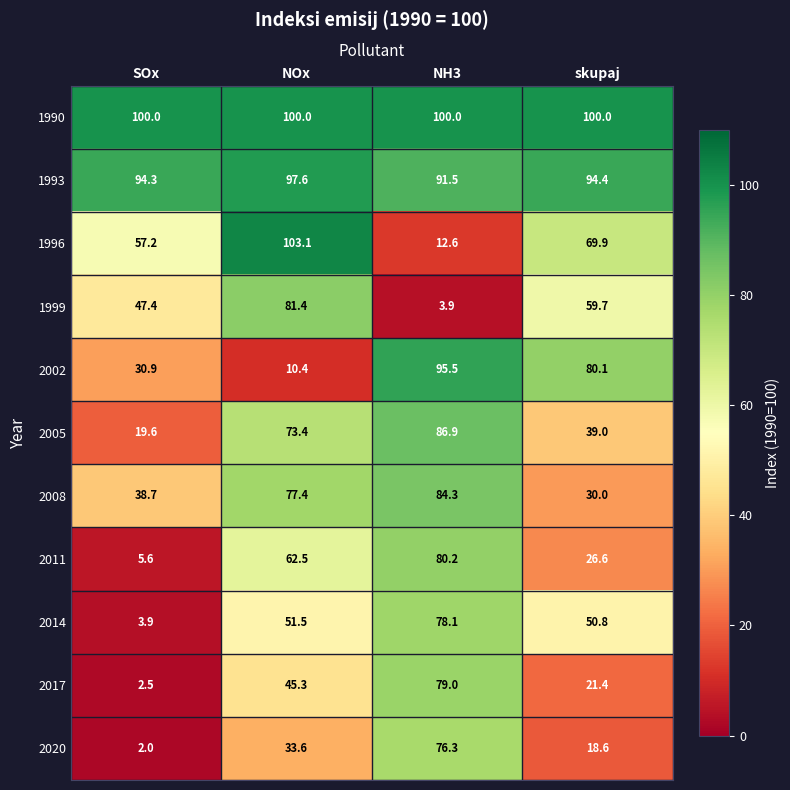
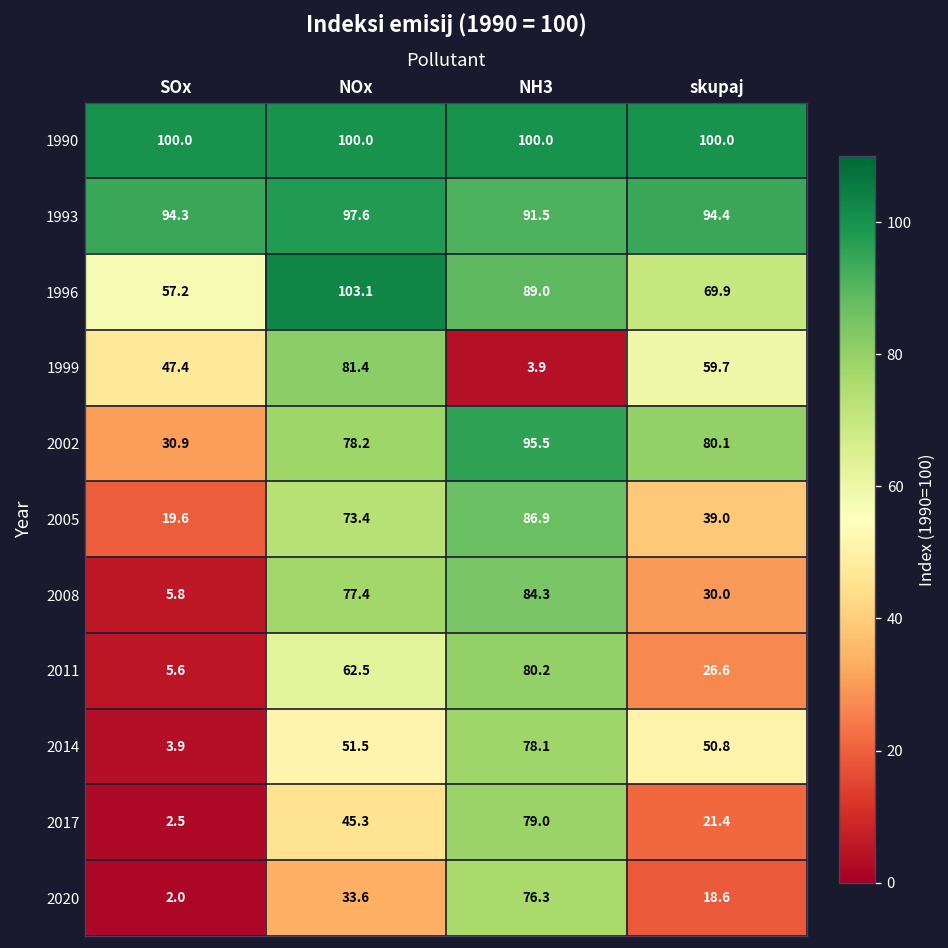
1996, NH3: 12.6 -> 89.0
2002, NOx: 10.4 -> 78.2
2008, SOx: 38.7 -> 5.8
